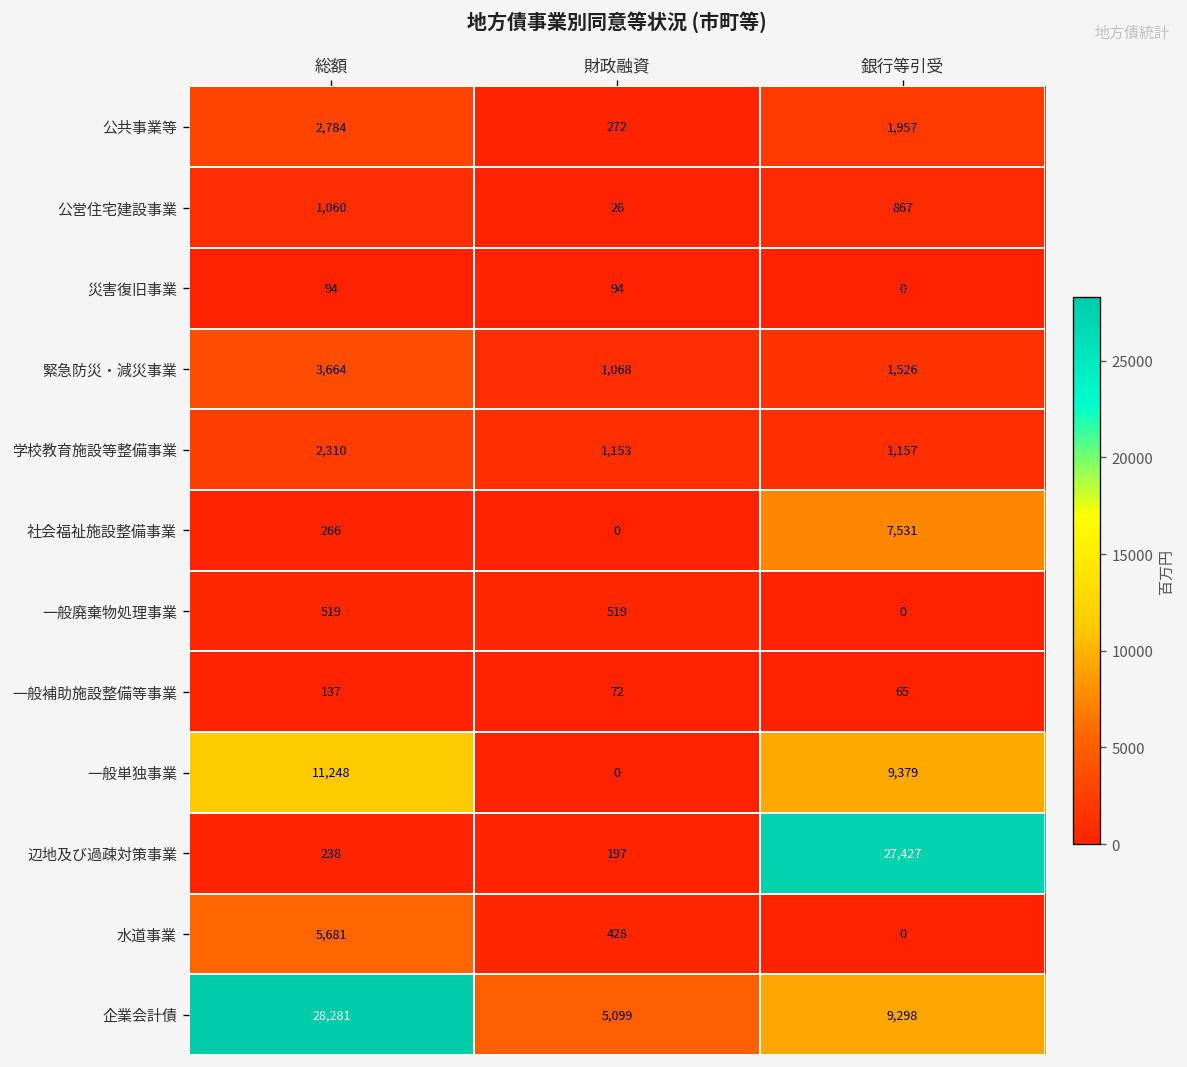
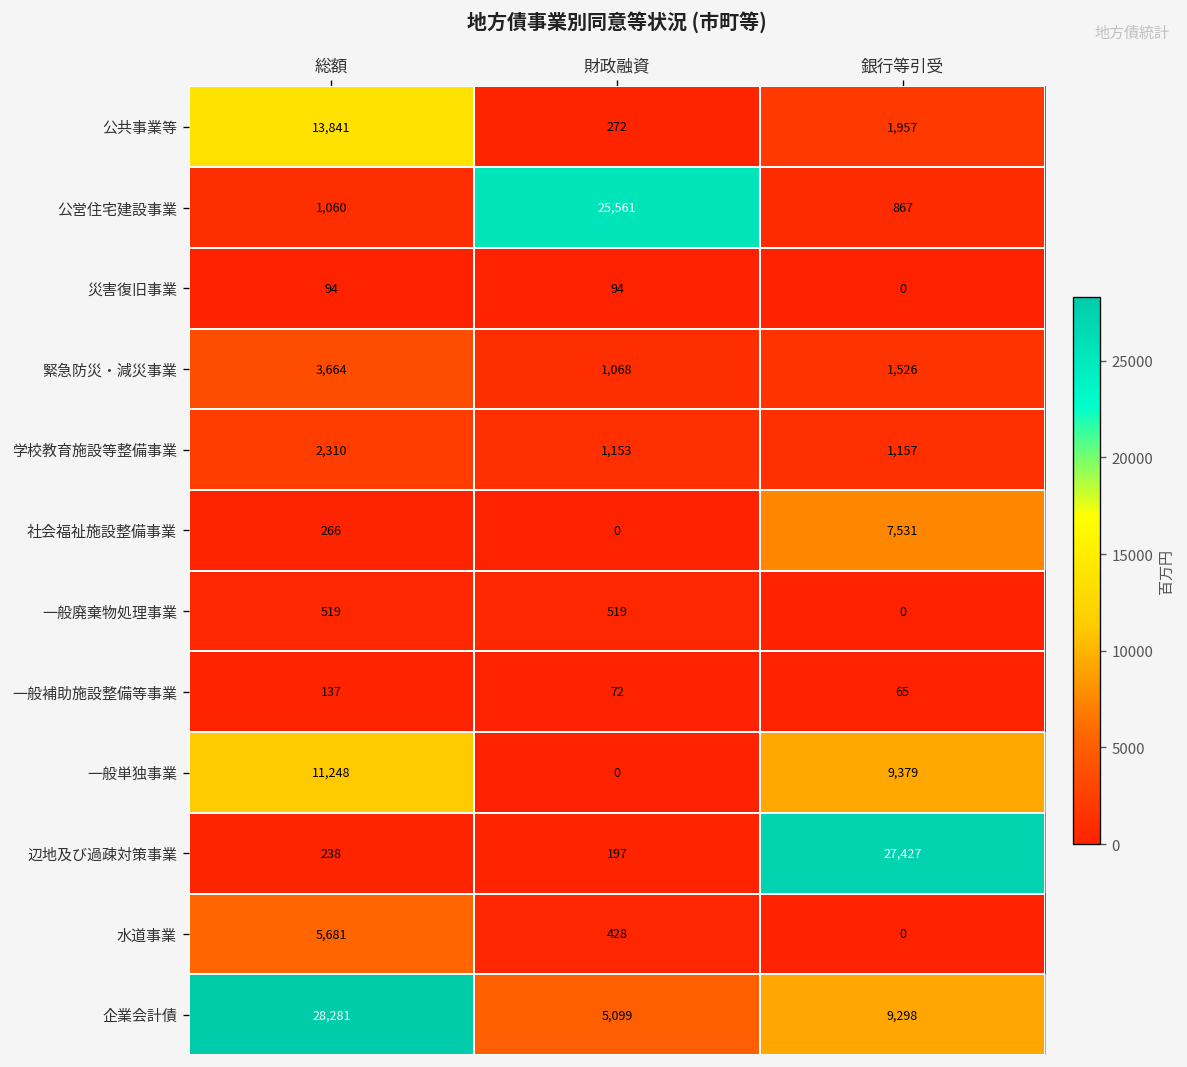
公共事業等, 総額: 2,784 -> 13,841
公営住宅建設事業, 財政融資: 26 -> 25,561
